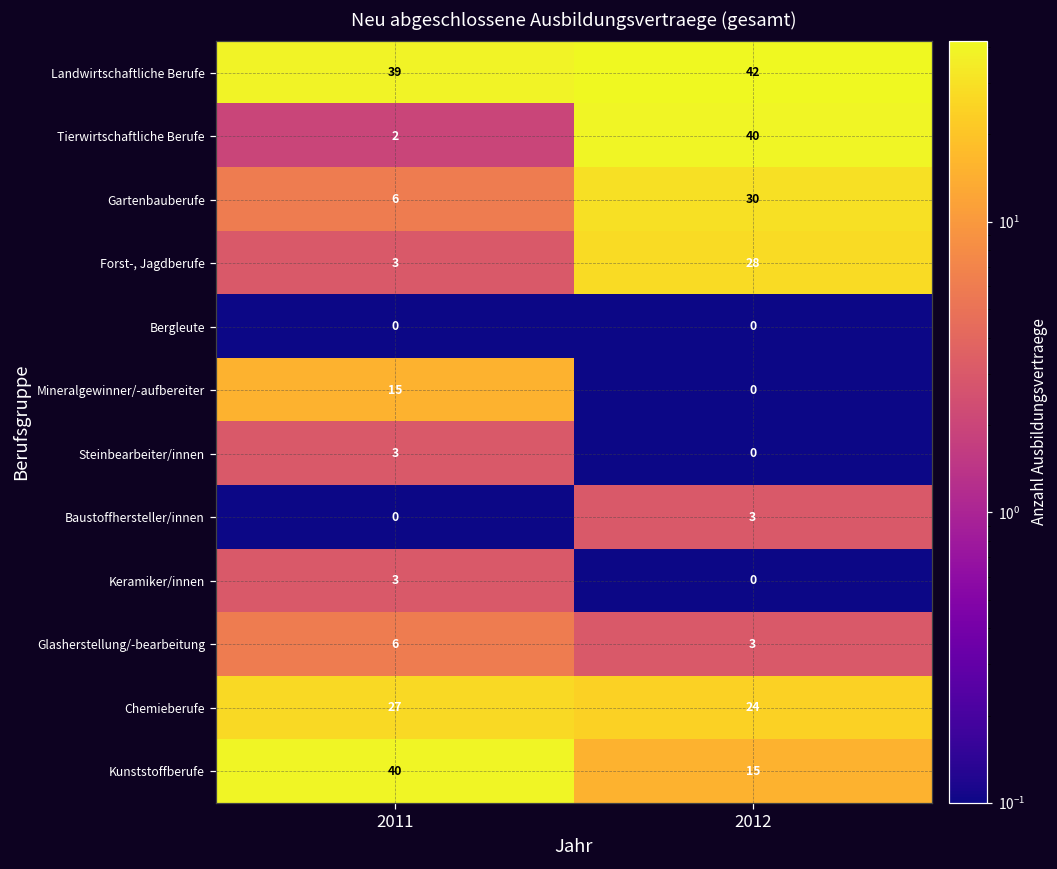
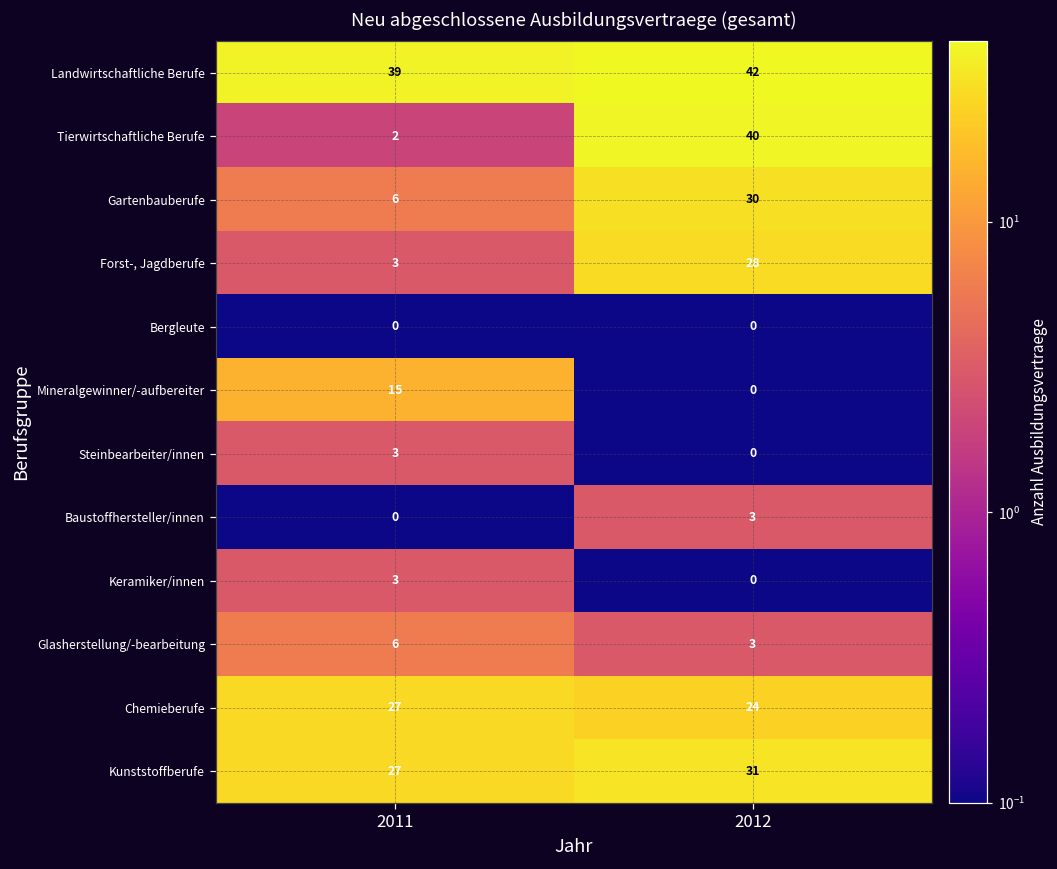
Kunststoffberufe, 2011: 40 -> 27
Kunststoffberufe, 2012: 15 -> 31
